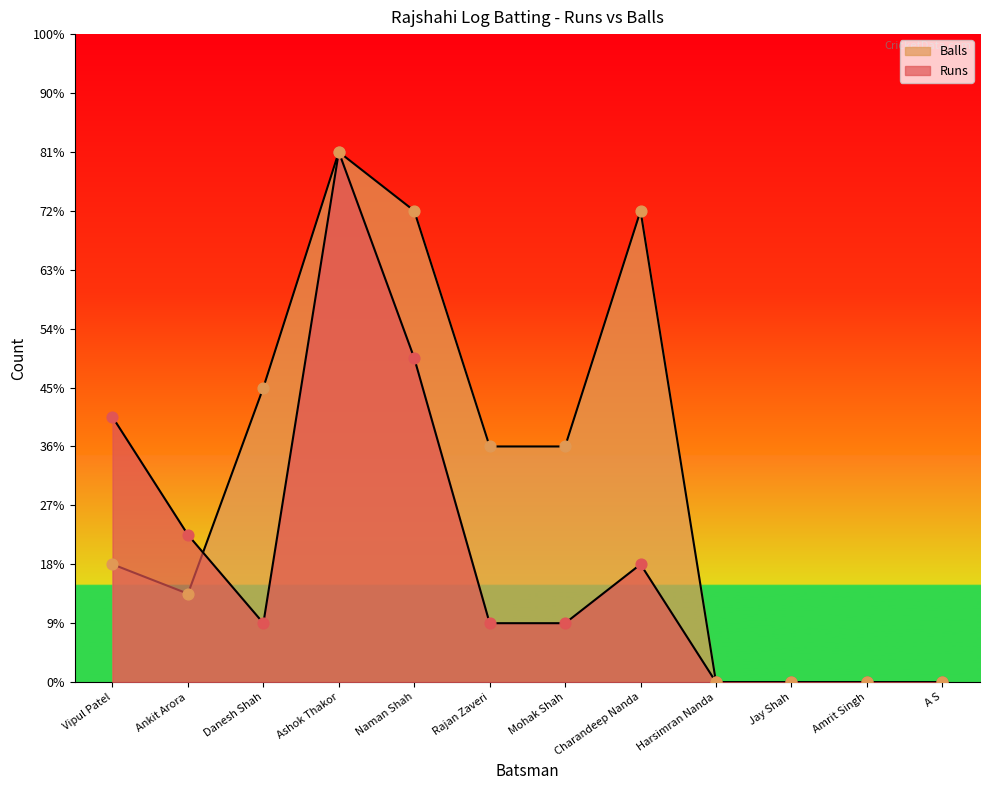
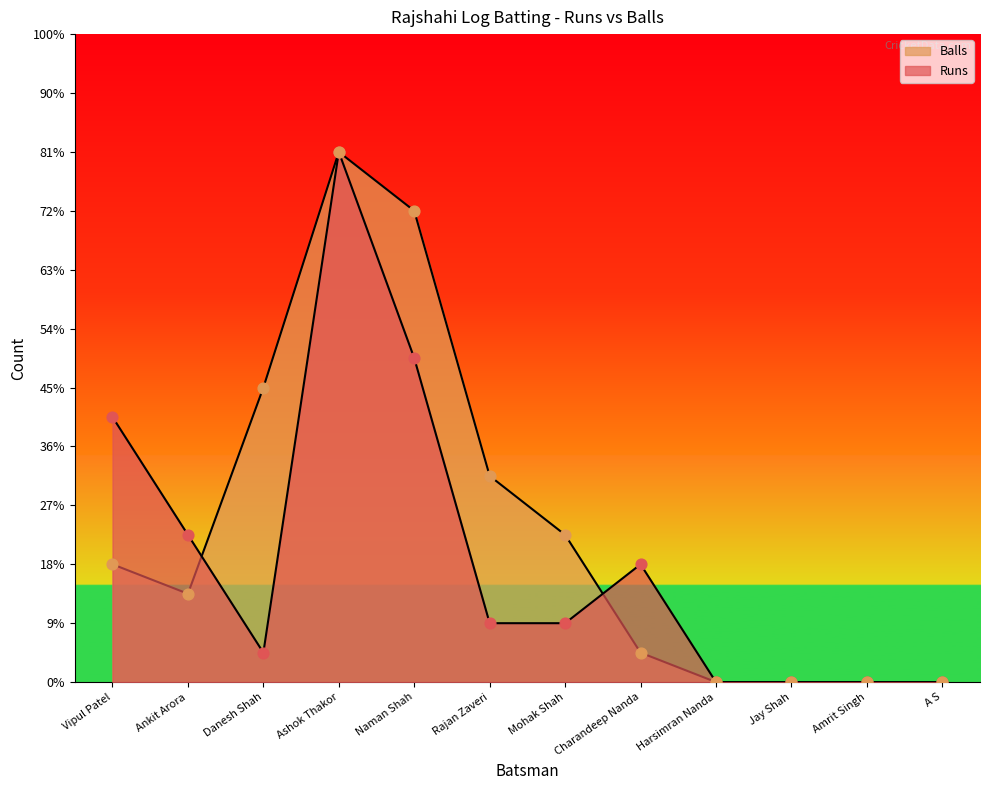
Runs, Danesh Shah: 9% -> 5%
Balls, Rajan Zaveri: 36% -> 32%
Balls, Mohak Shah: 36% -> 23%
Balls, Charandeep Nanda: 73% -> 5%
